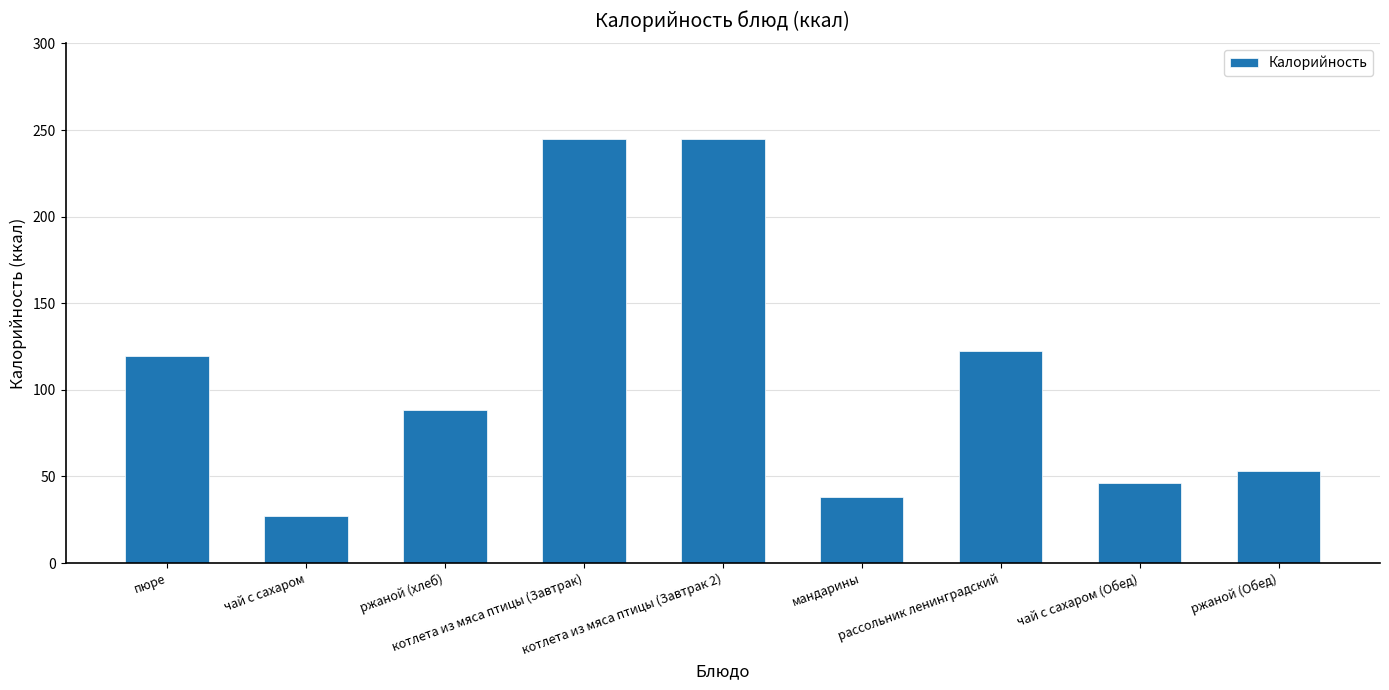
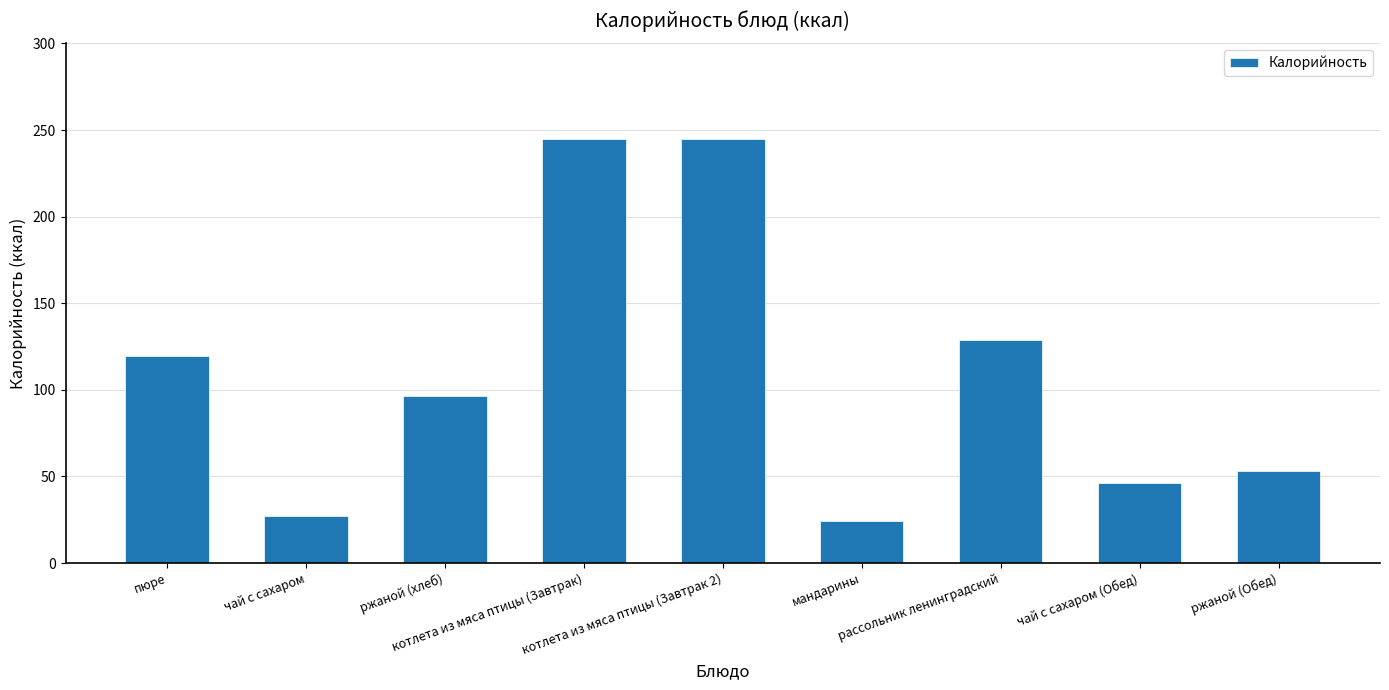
ржаной (хлеб): 88 -> 96
мандарины: 38 -> 24
рассольник ленинградский: 123 -> 129
